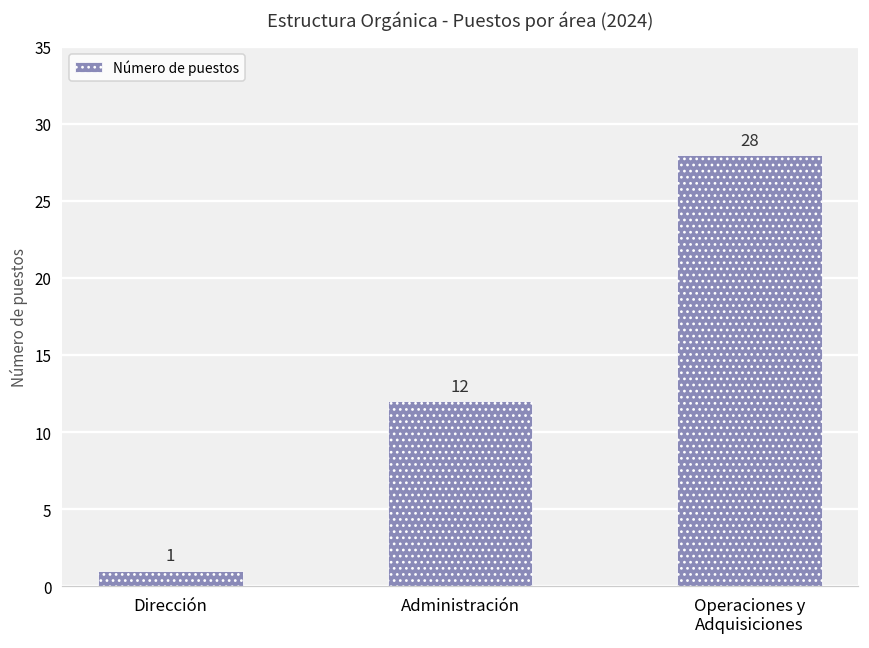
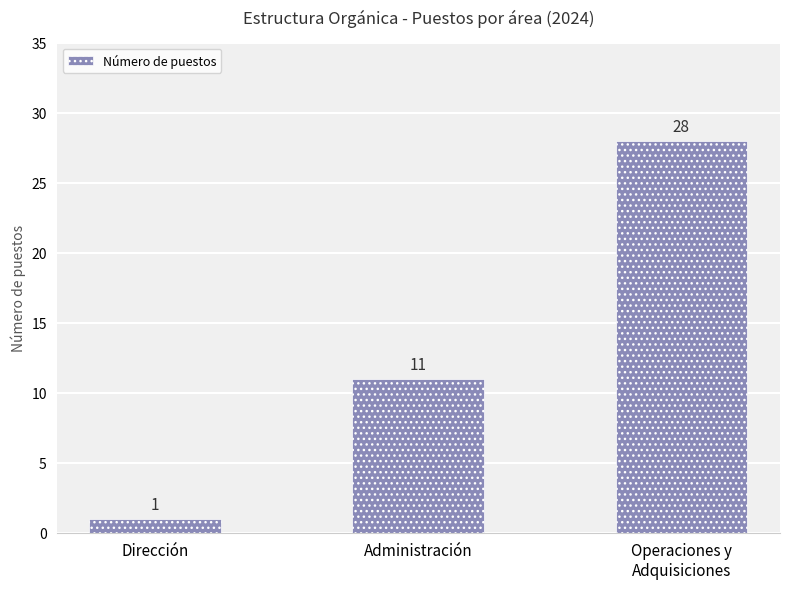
Administración: 12 -> 11
